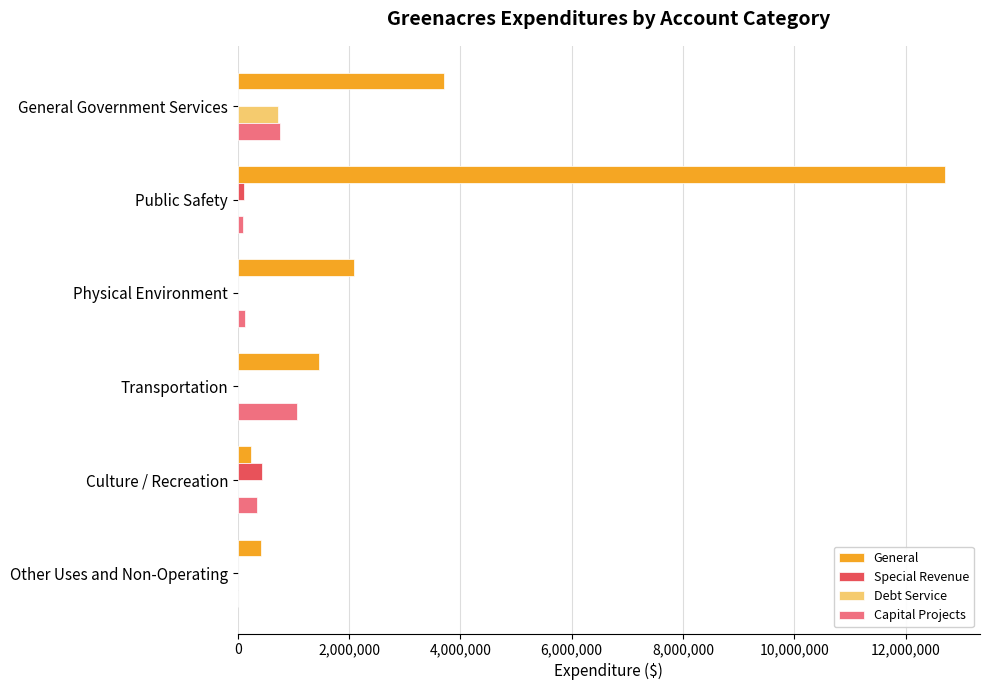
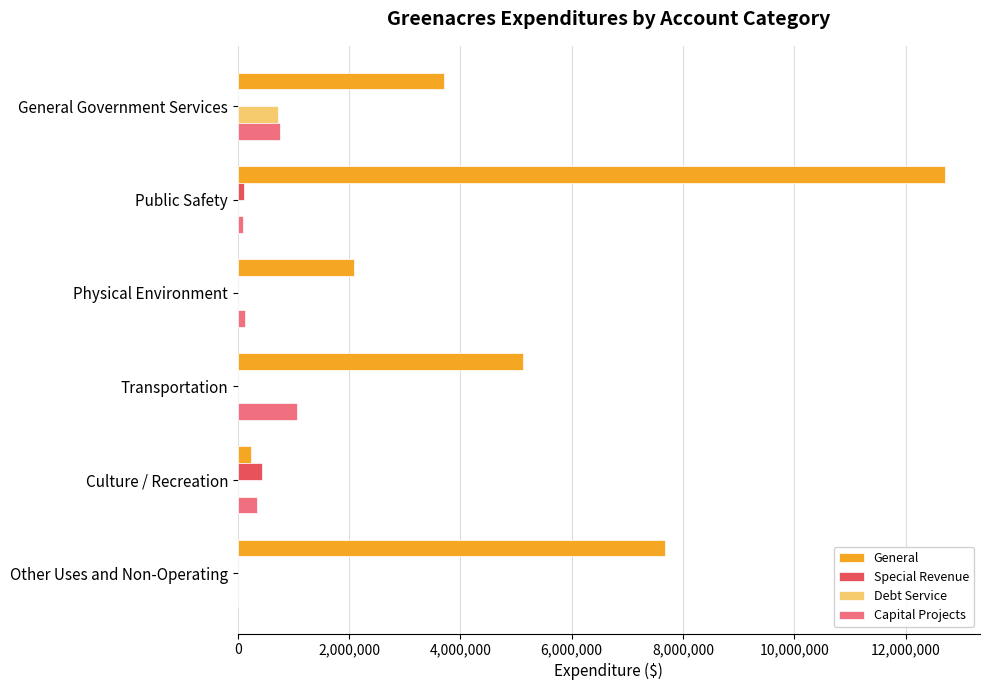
General, Transportation: 1,500,000 -> 5,100,000
General, Other Uses and Non-Operating: 400,000 -> 7,700,000
